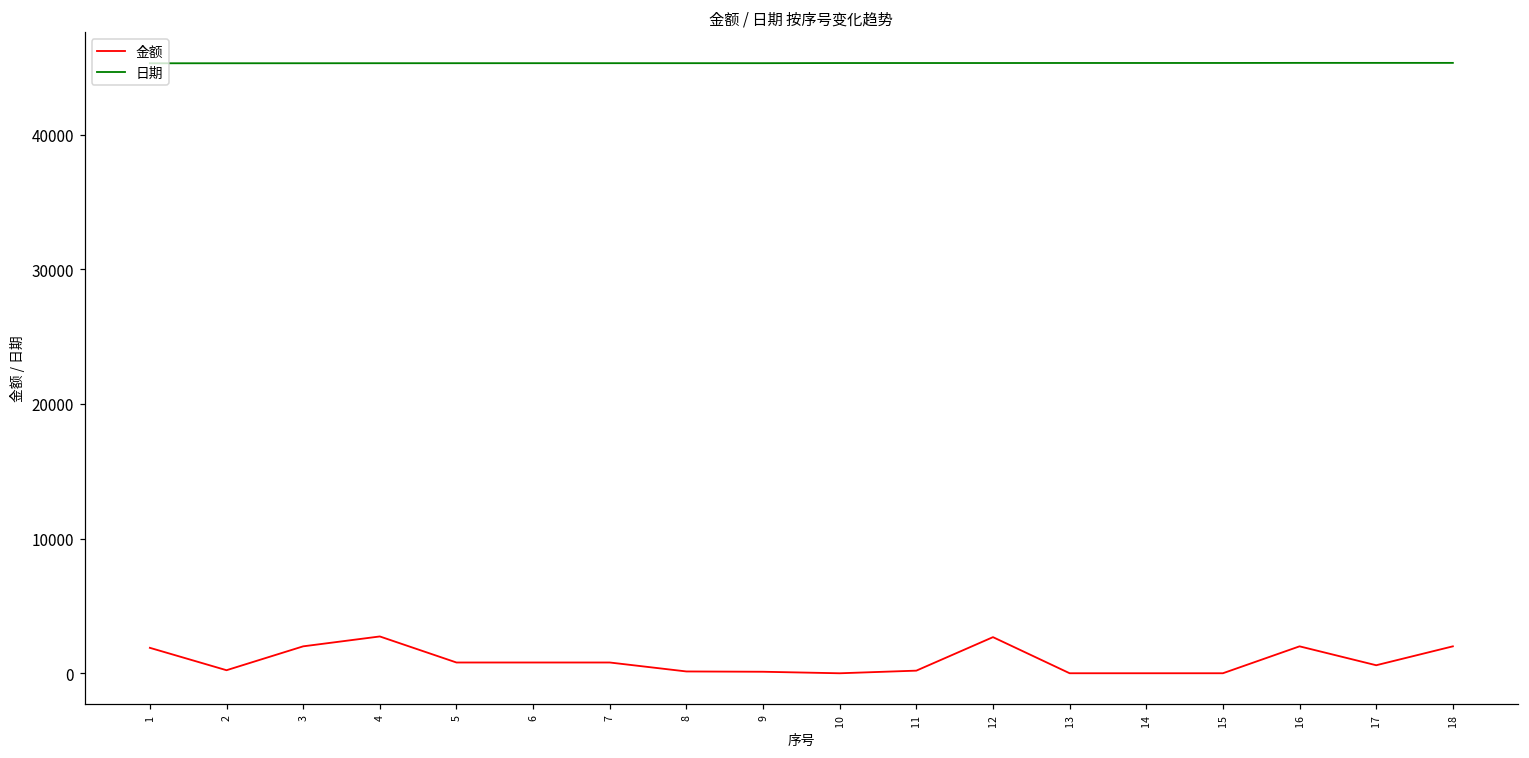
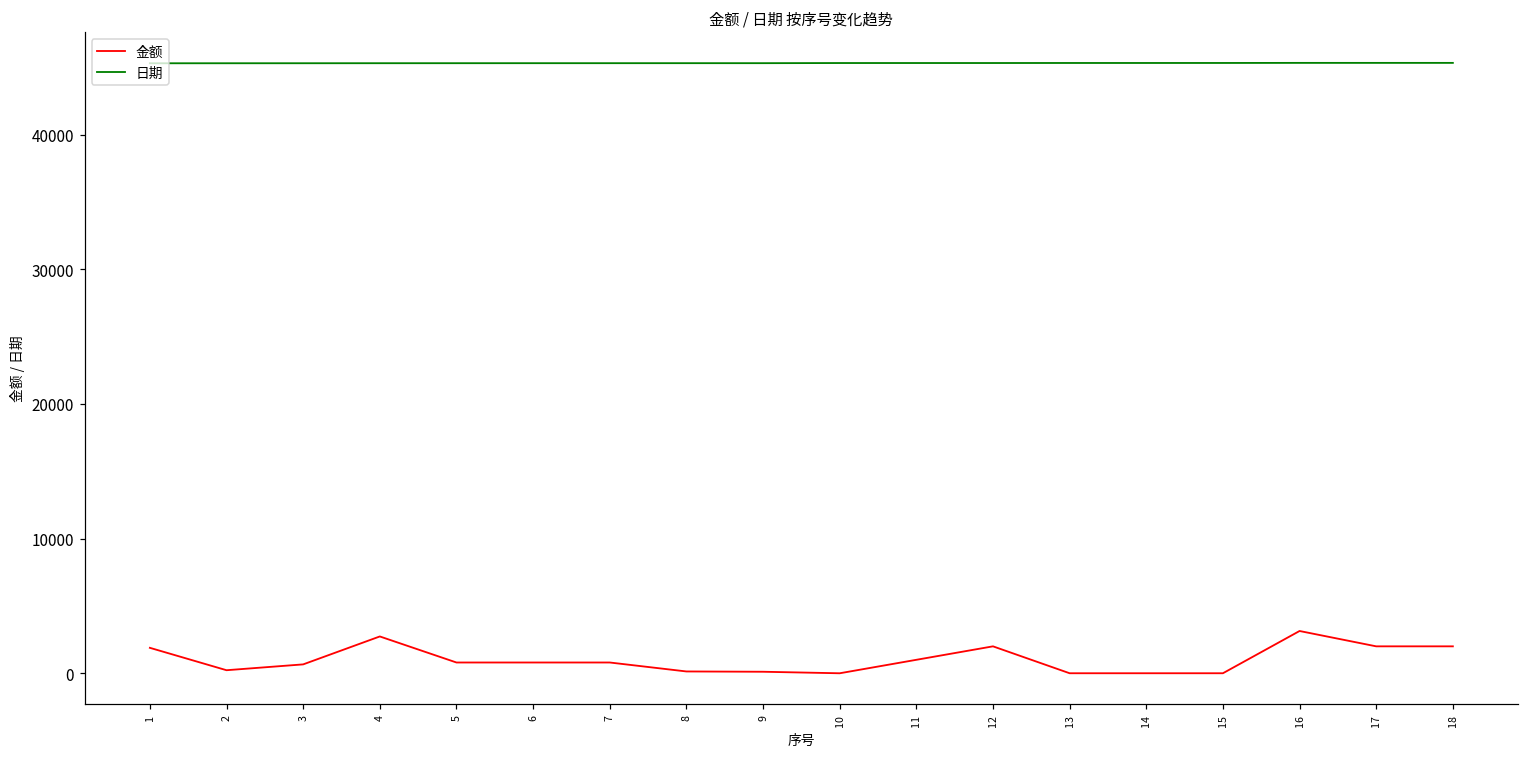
金额, 3: 2000 -> 700
金额, 11: 200 -> 1000
金额, 12: 2700 -> 2000
金额, 16: 2000 -> 3100
金额, 17: 600 -> 2000
